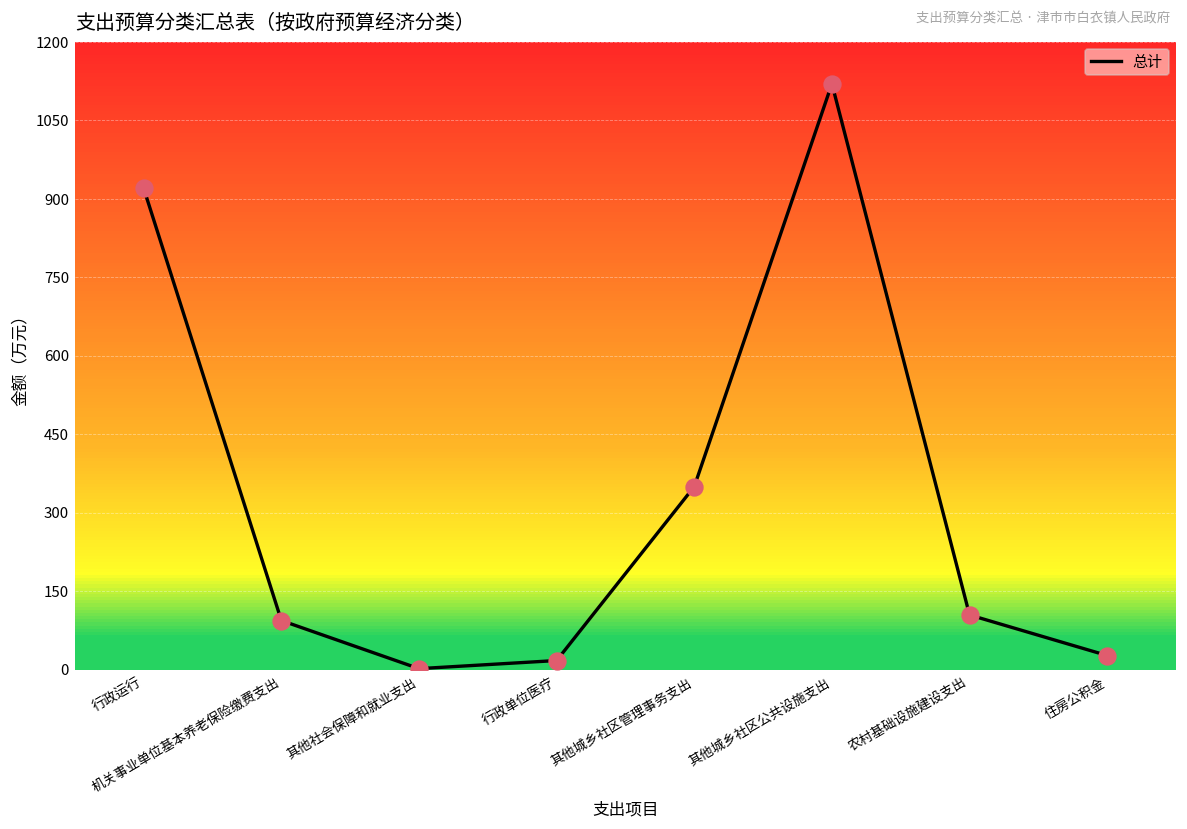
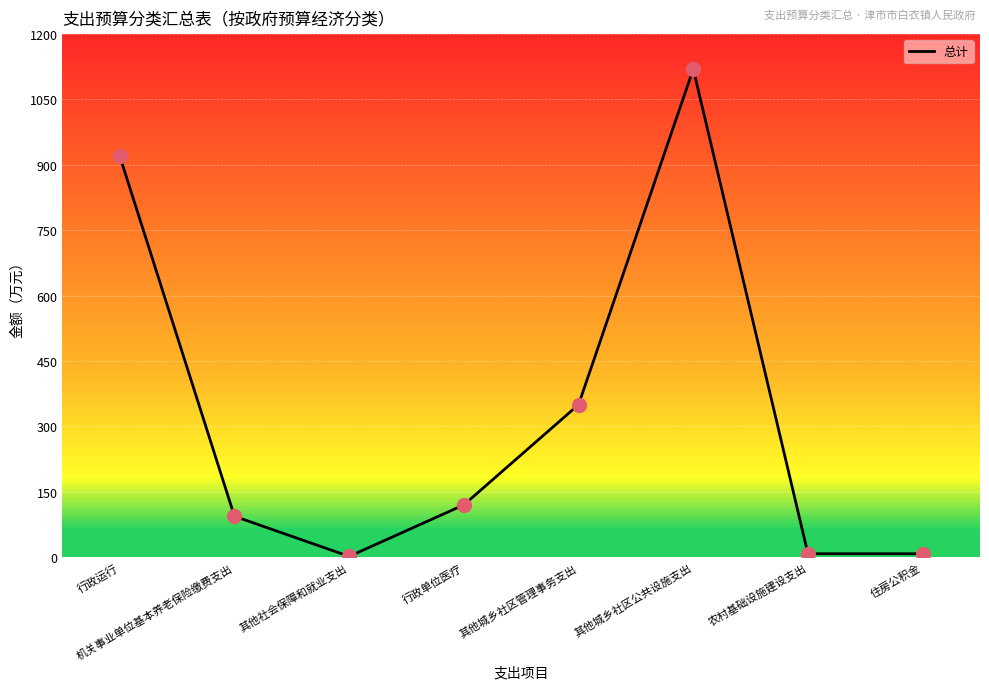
行政单位医疗: 20 -> 120
农村基础设施建设支出: 100 -> 10
住房公积金: 30 -> 10
